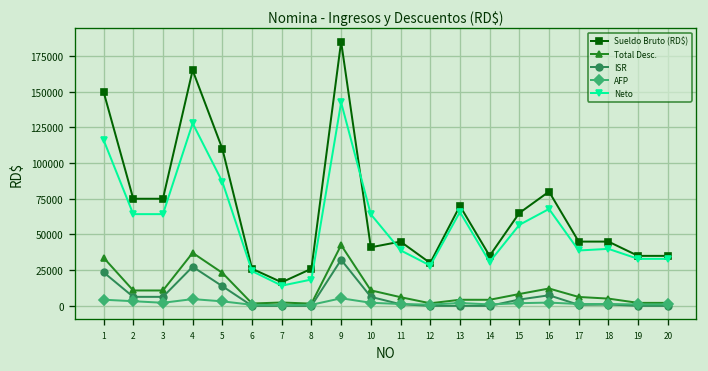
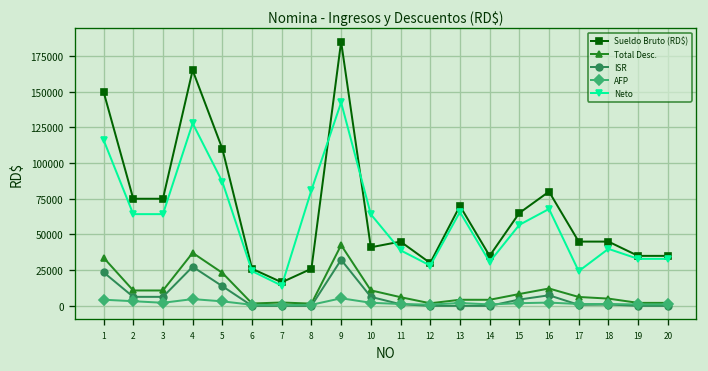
Neto, 8: 18000 -> 81000
Neto, 17: 39000 -> 24000
